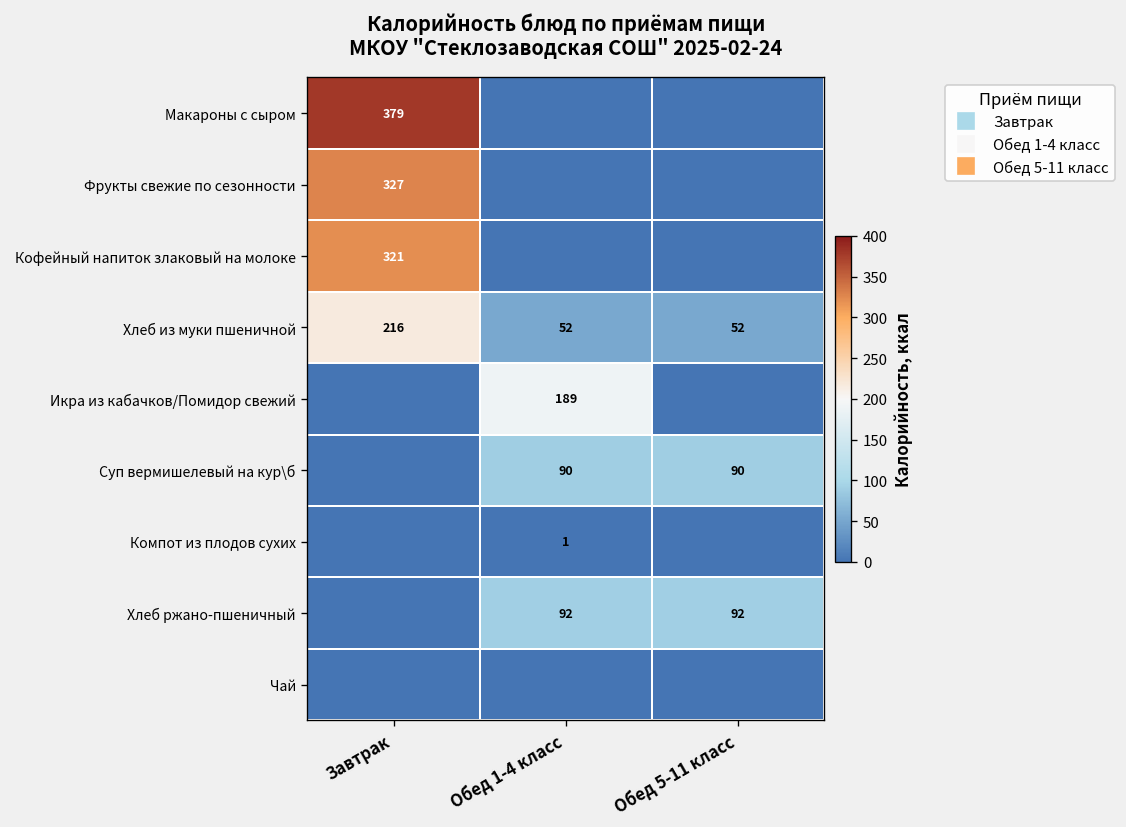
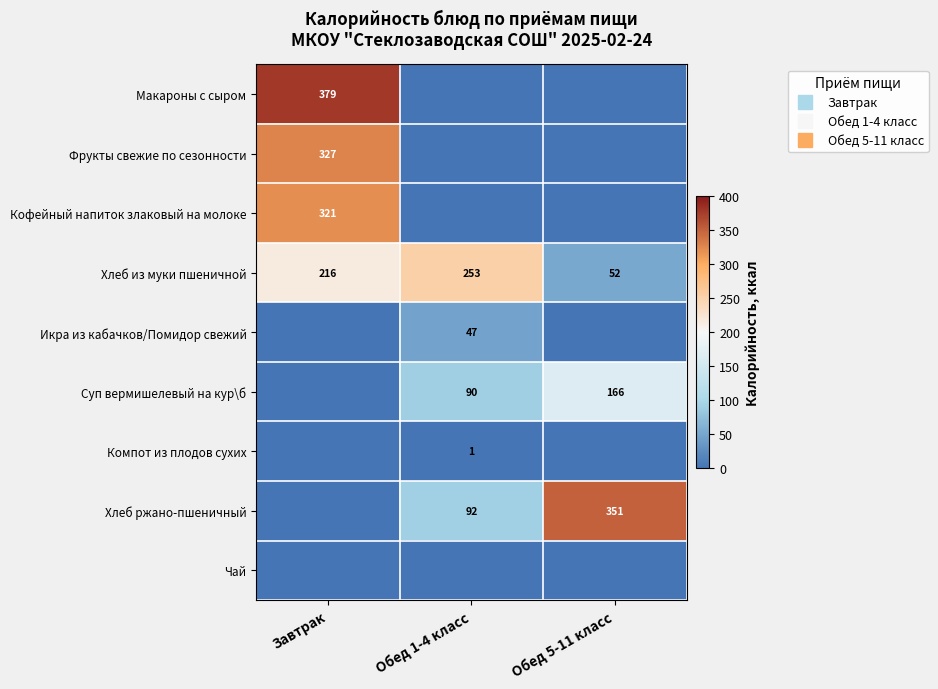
Хлеб из муки пшеничной, Обед 1-4 класс: 52 -> 253
Икра из кабачков/Помидор свежий, Обед 1-4 класс: 189 -> 47
Суп вермишелевый на кур\б, Обед 5-11 класс: 90 -> 166
Хлеб ржано-пшеничный, Обед 5-11 класс: 92 -> 351
